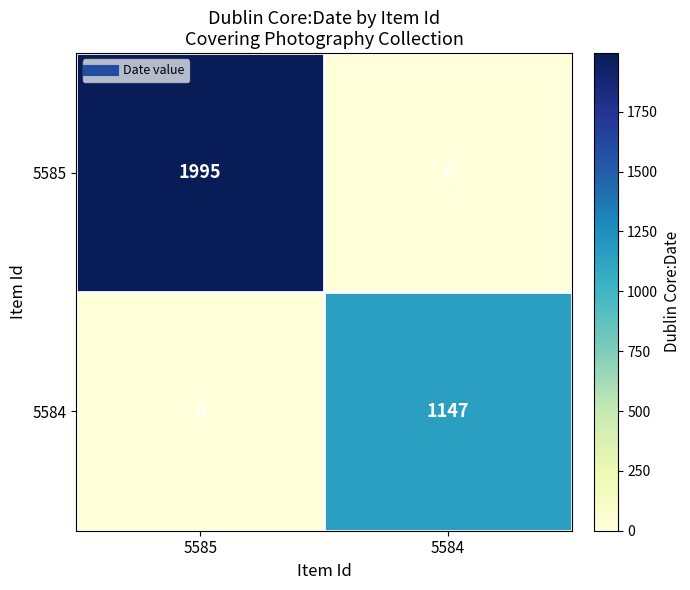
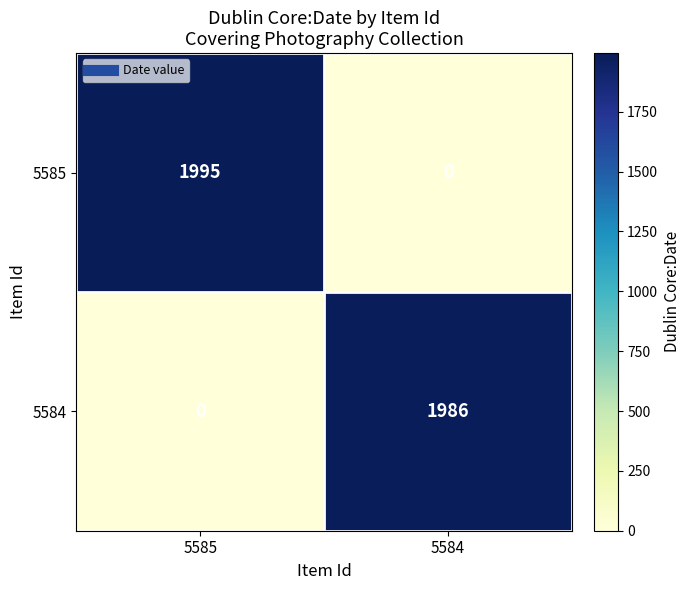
5584, 5584: 1147 -> 1986
